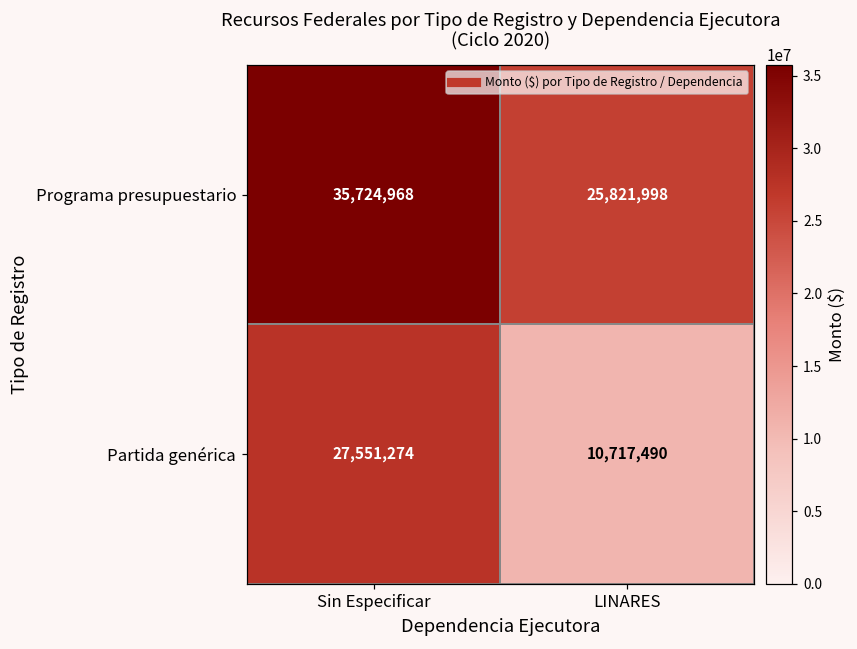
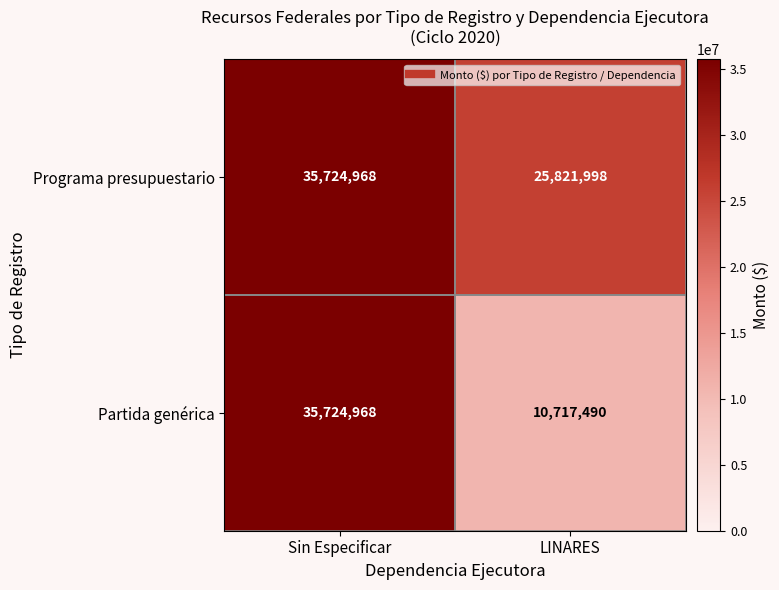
Partida genérica, Sin Especificar: 27,551,274 -> 35,724,968
